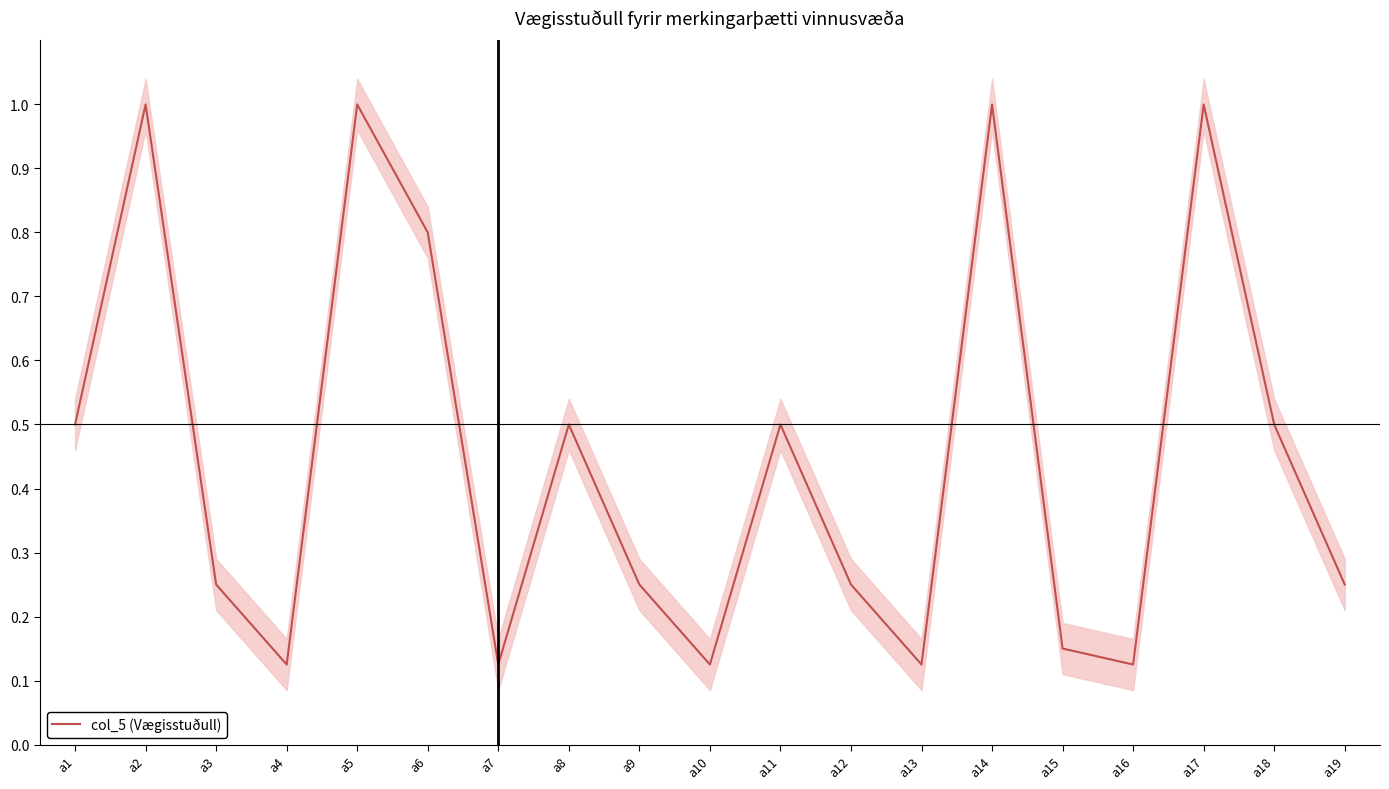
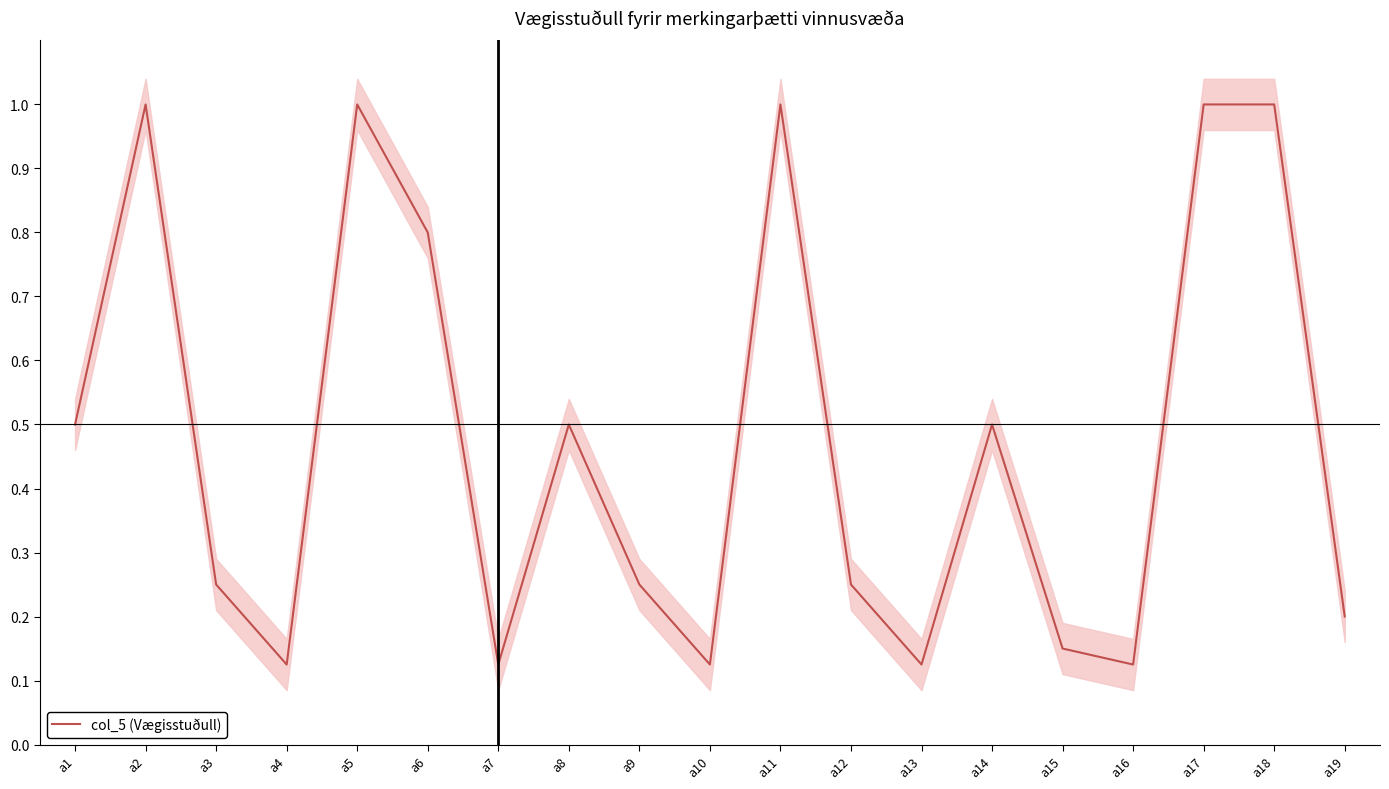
col_5 (Vægisstuðull), a11: 0.50 -> 1.00
col_5 (Vægisstuðull), a14: 1.00 -> 0.50
col_5 (Vægisstuðull), a18: 0.50 -> 1.00
col_5 (Vægisstuðull), a19: 0.25 -> 0.20
